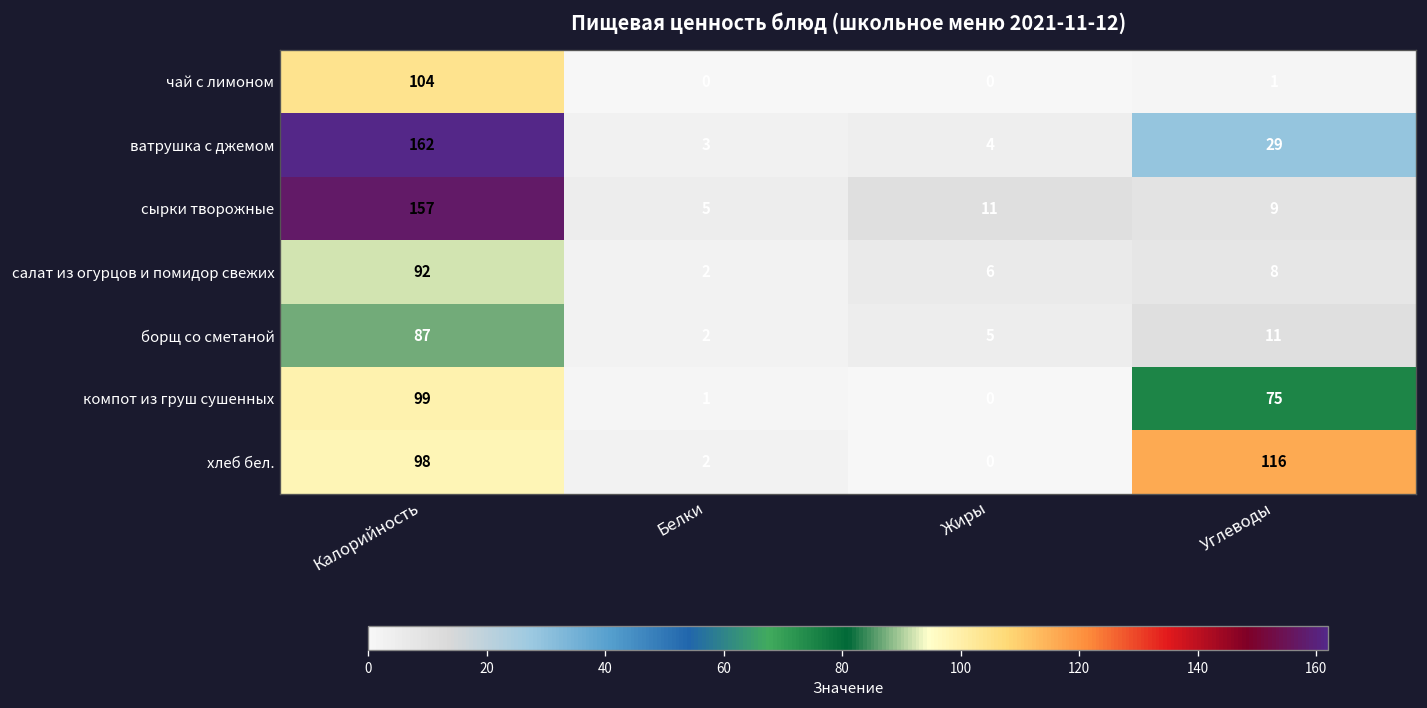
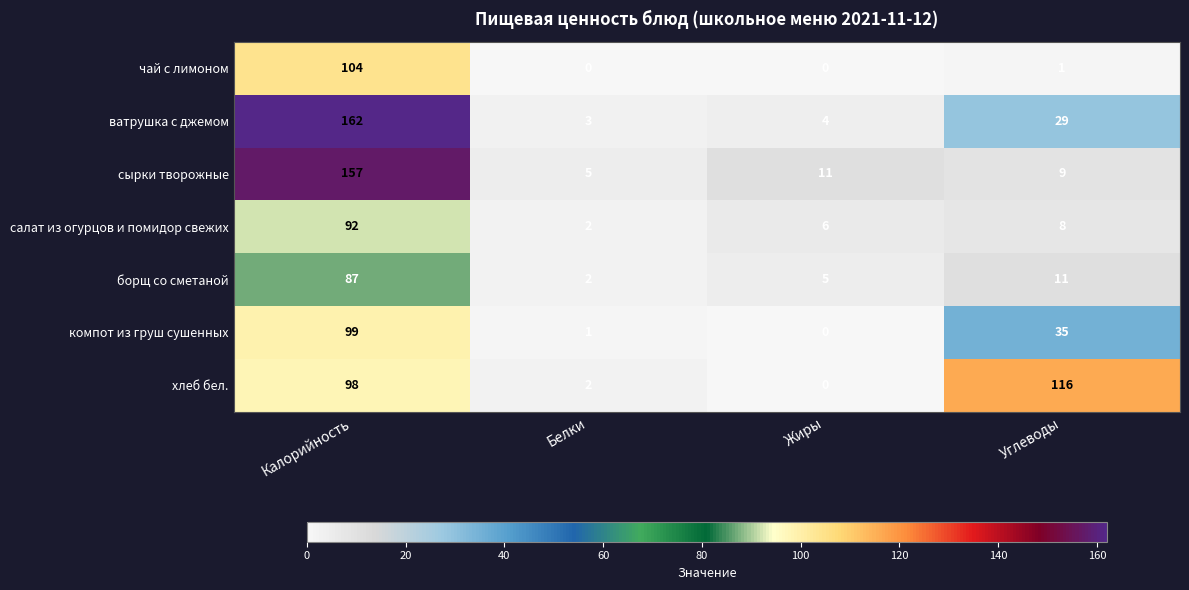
компот из груш сушенных, Углеводы: 75 -> 35
